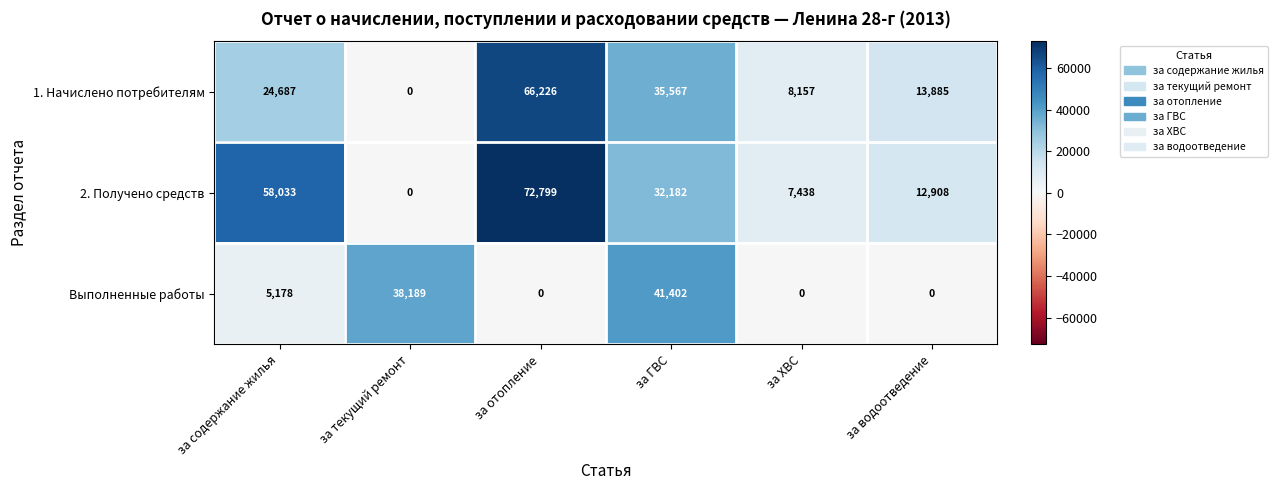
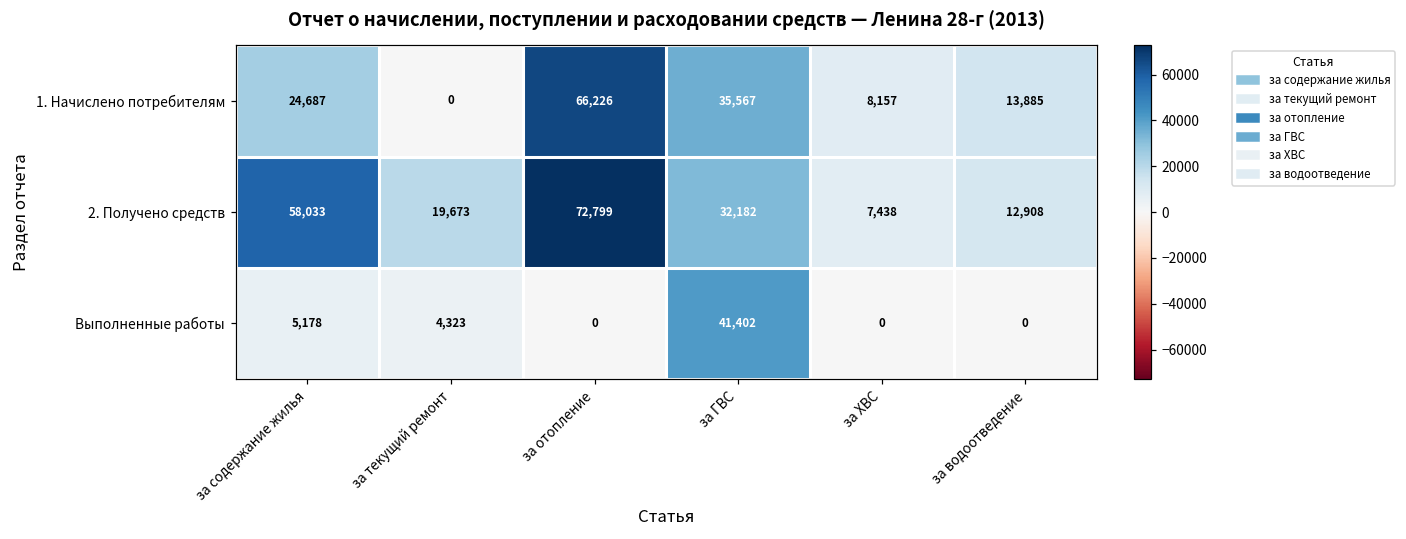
2. Получено средств, за текущий ремонт: 0 -> 19,673
Выполненные работы, за текущий ремонт: 38,189 -> 4,323
